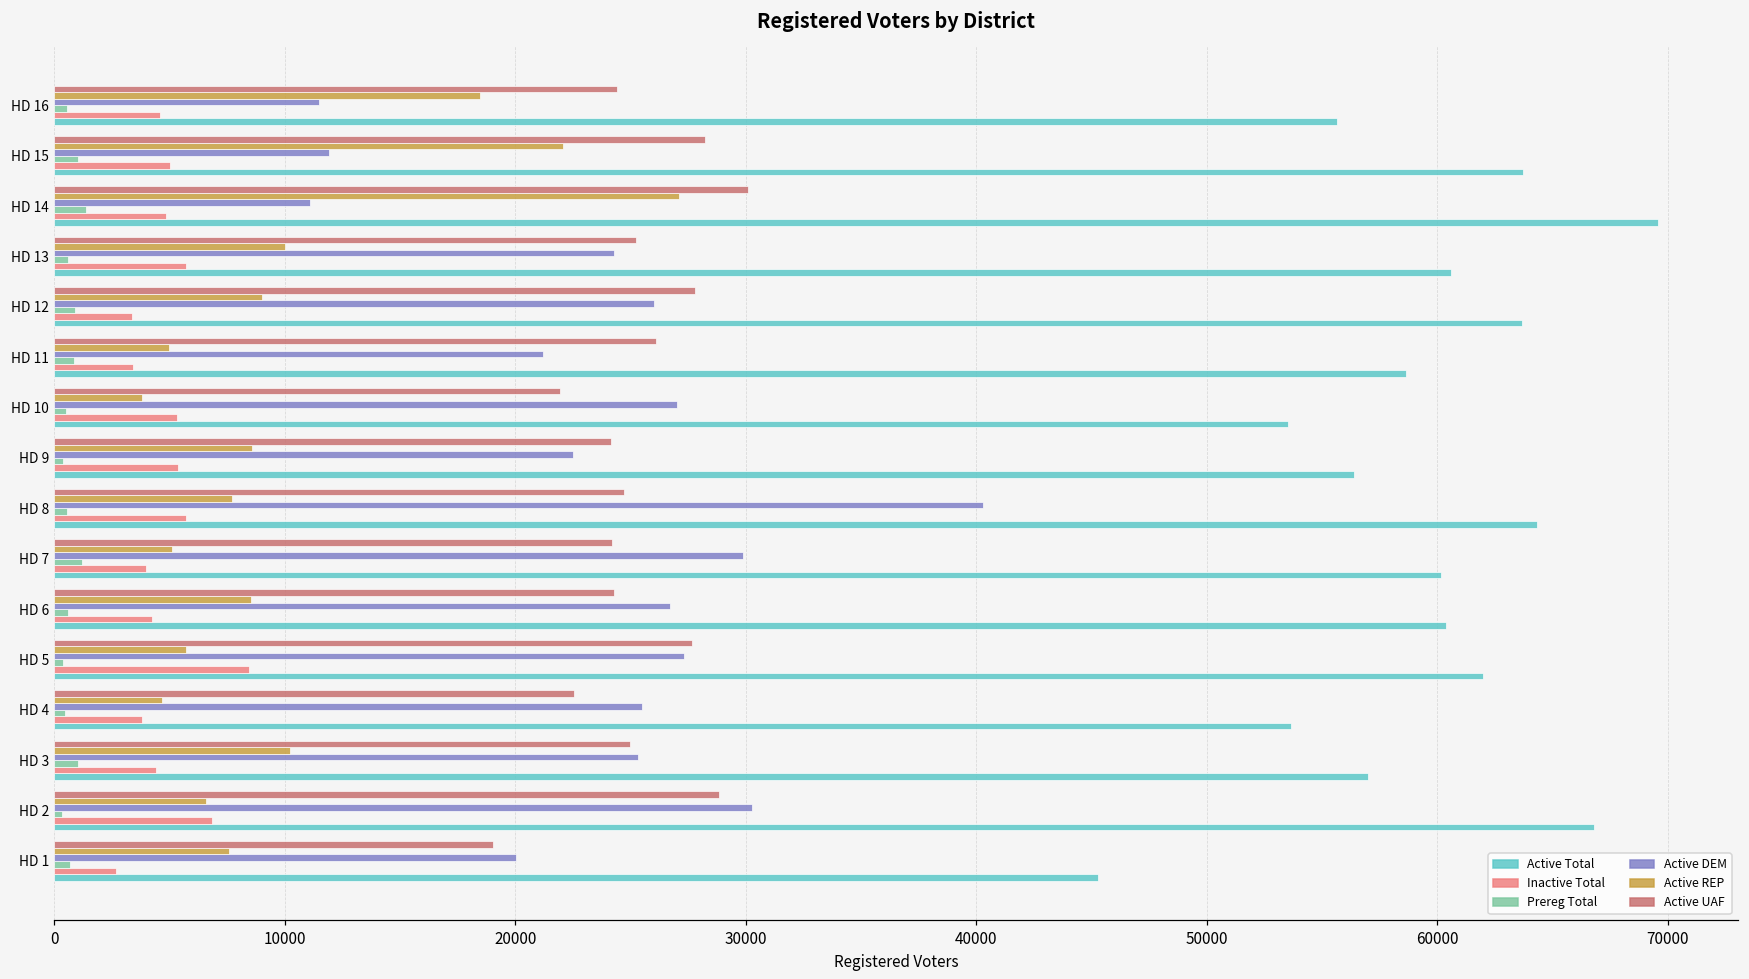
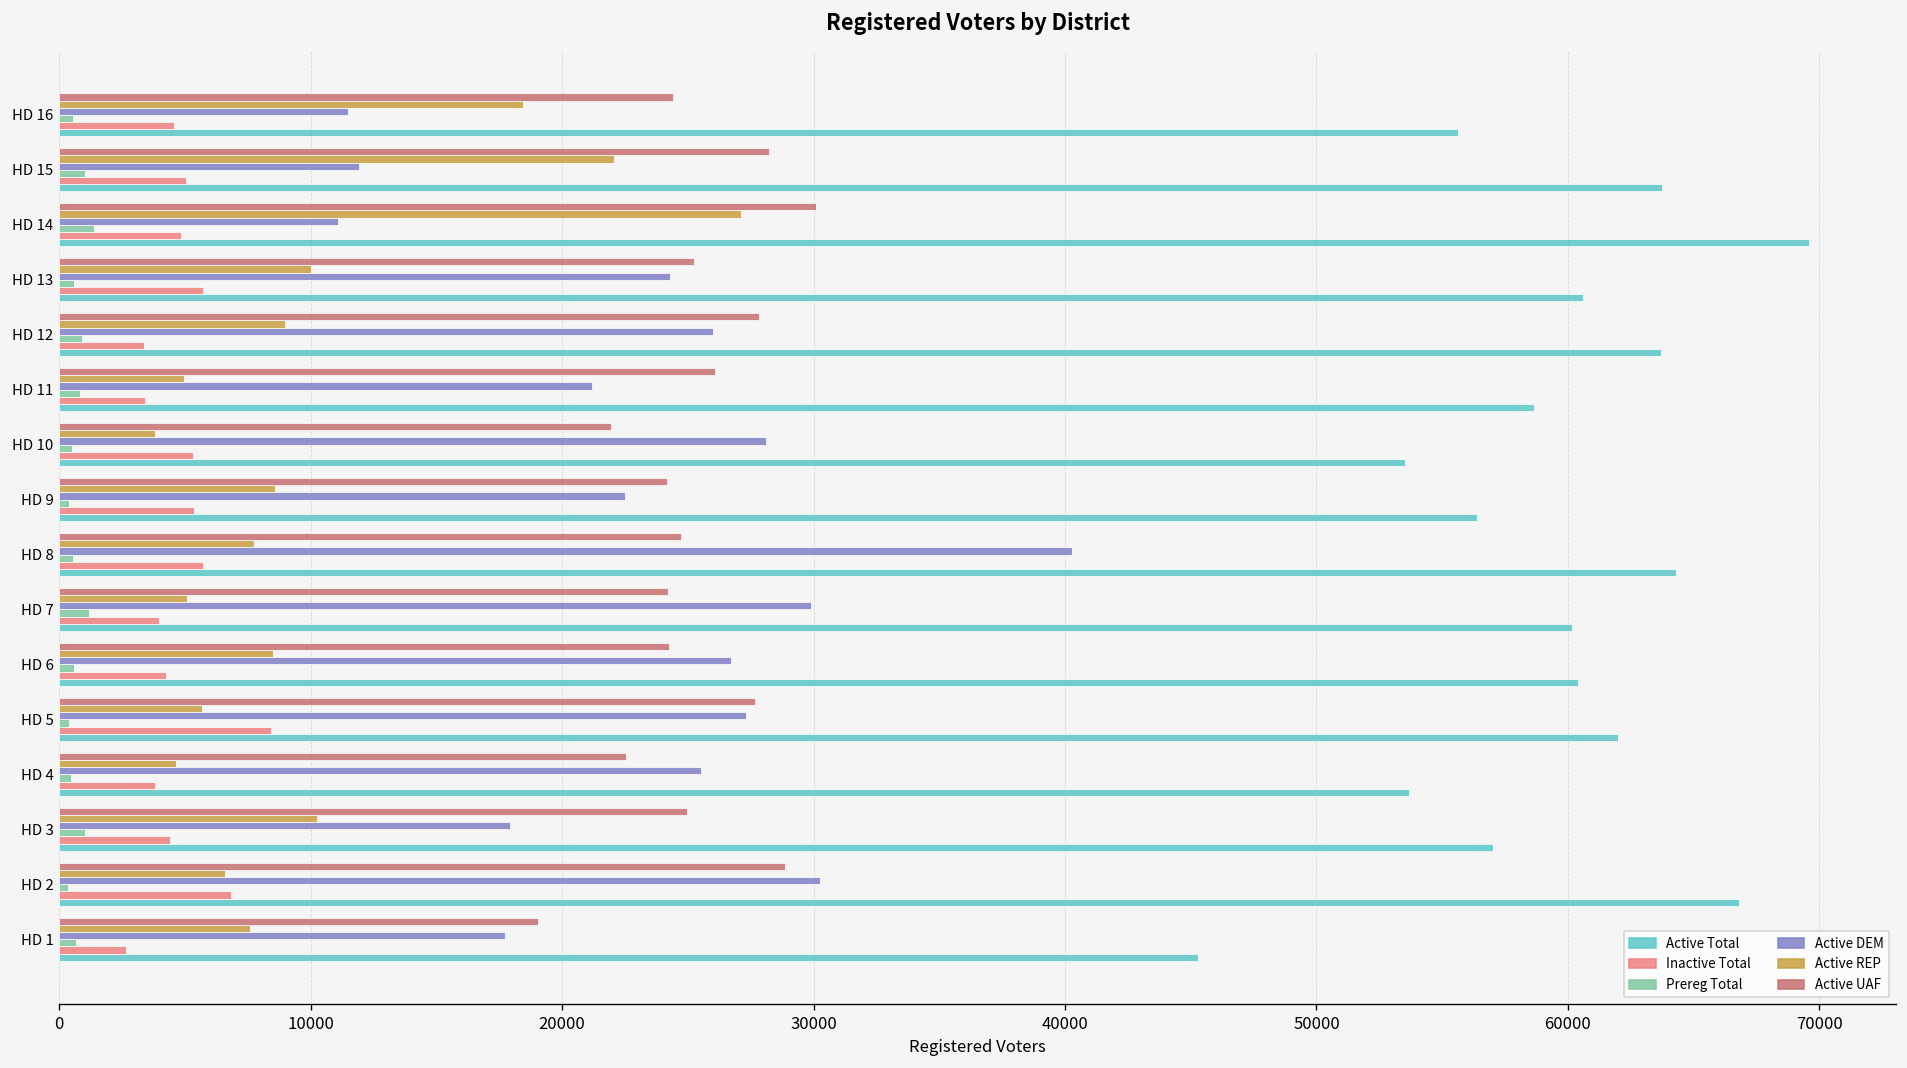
Active DEM, HD 10: 27000 -> 28100
Active DEM, HD 3: 25300 -> 17900
Active DEM, HD 1: 20000 -> 17700
